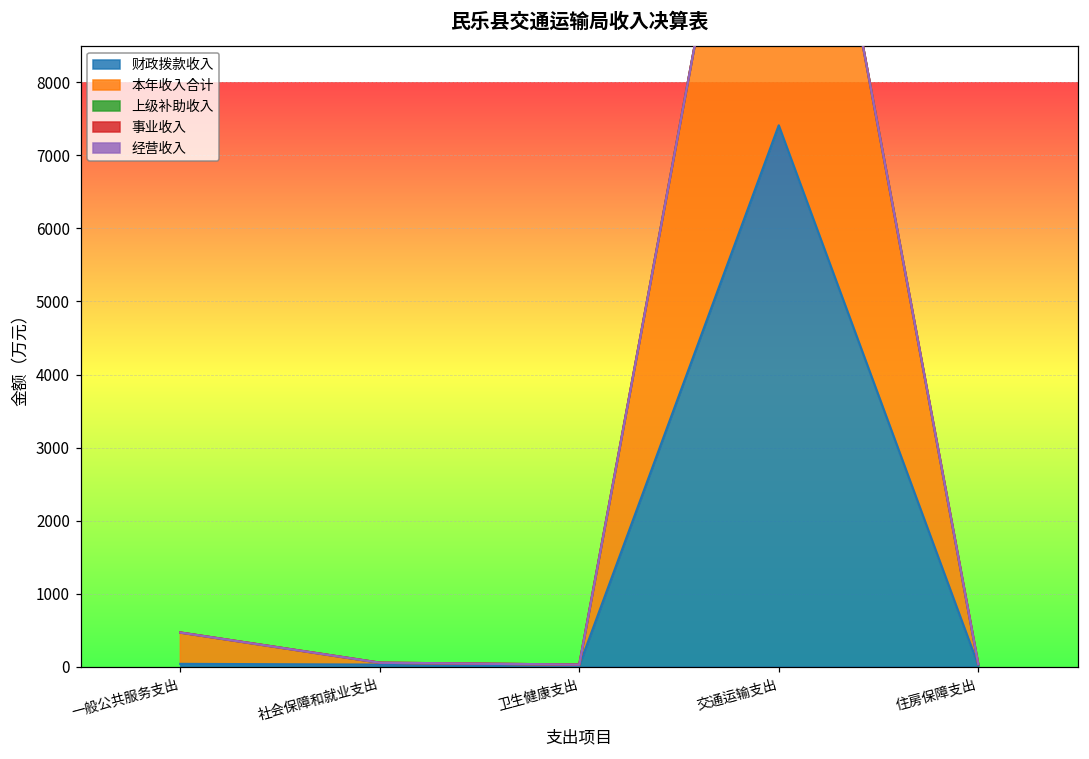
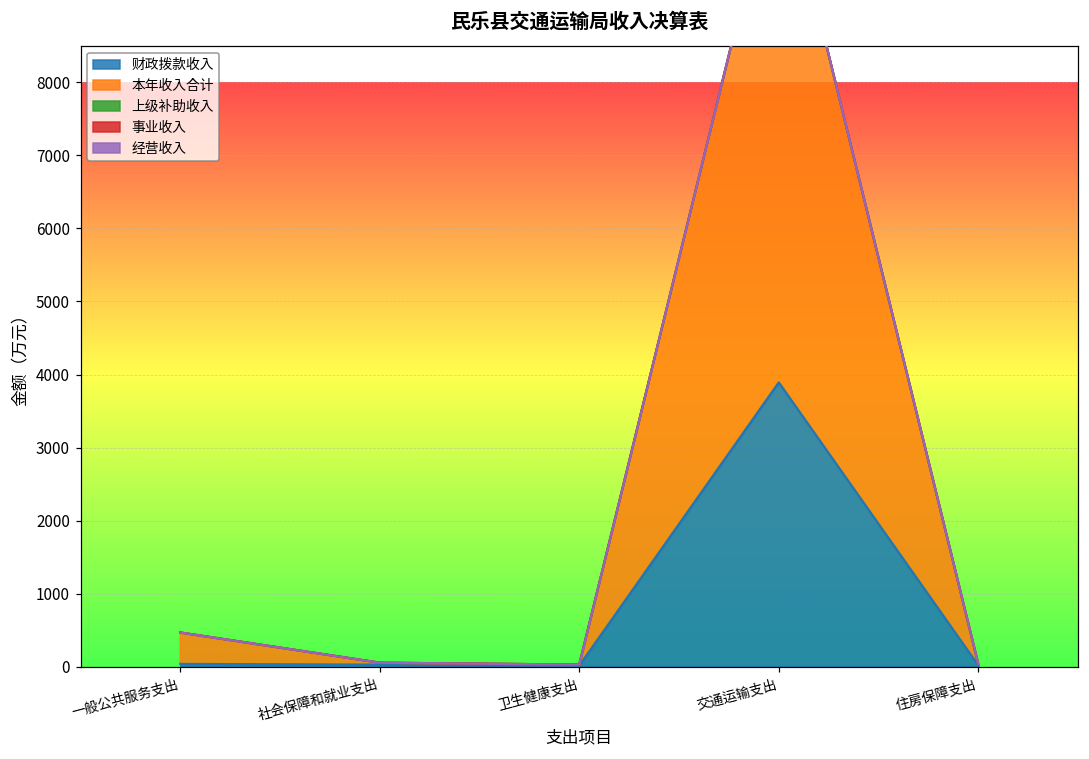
财政拨款收入, 交通运输支出: 7400 -> 3900
